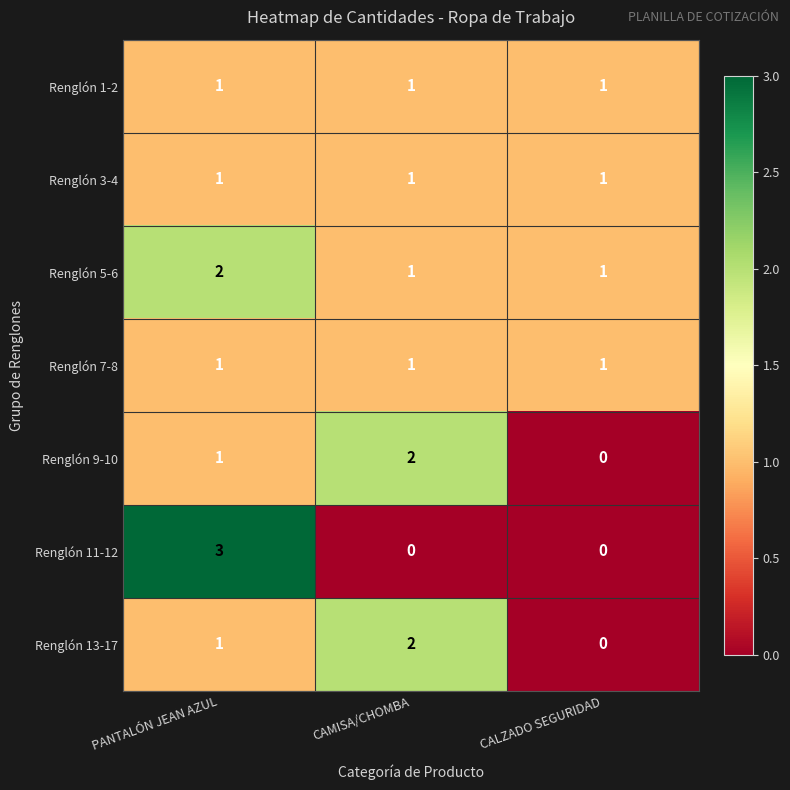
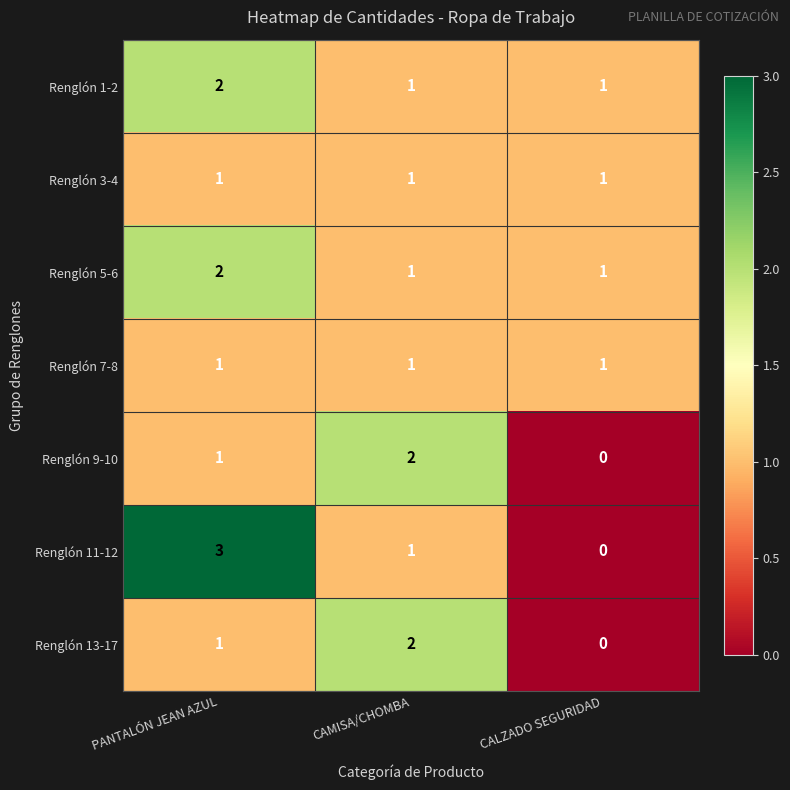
Renglón 1-2, PANTALÓN JEAN AZUL: 1 -> 2
Renglón 11-12, CAMISA/CHOMBA: 0 -> 1
